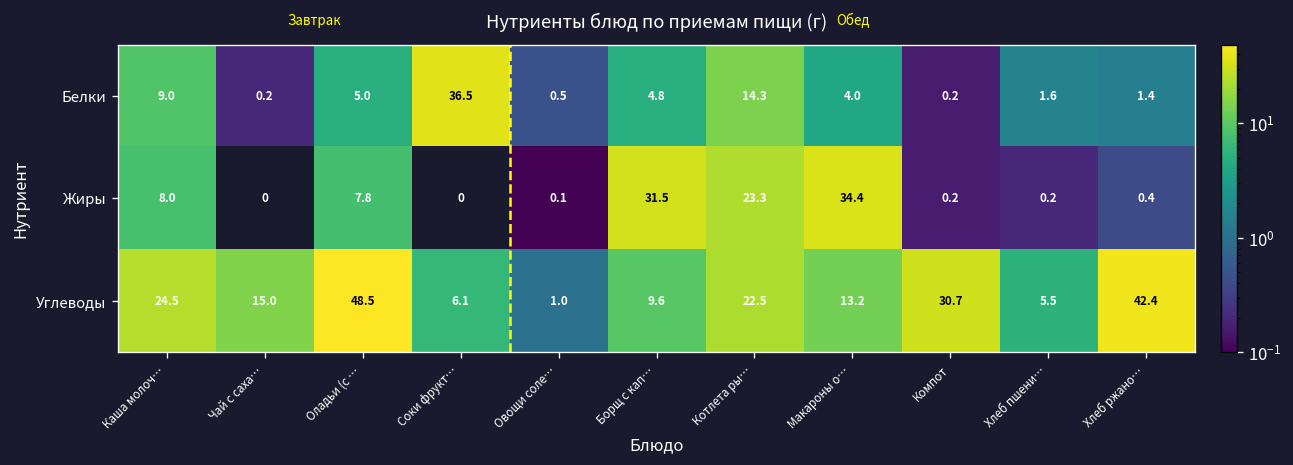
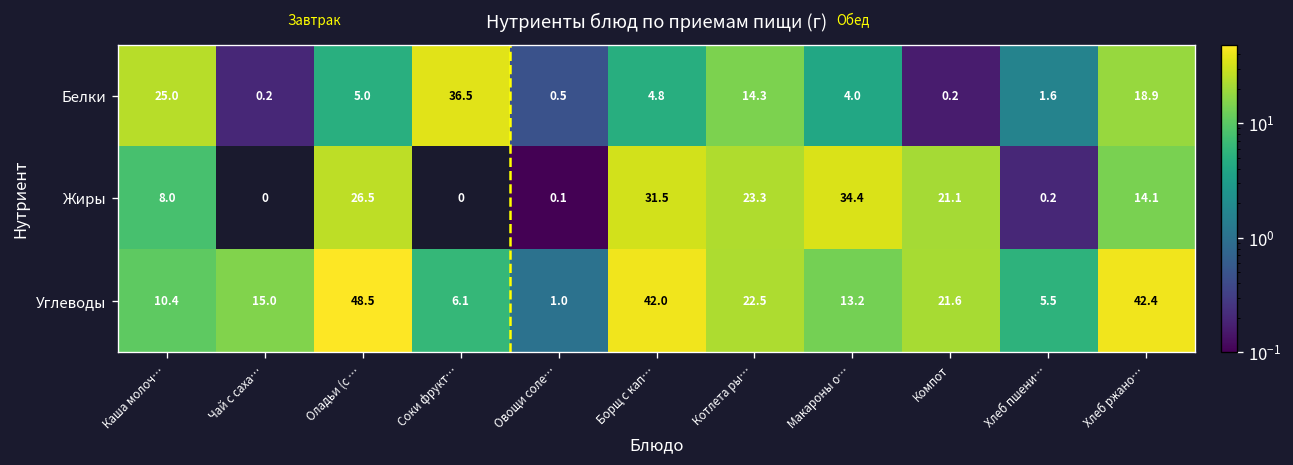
Белки, Каша молоч…: 9.0 -> 25.0
Белки, Хлеб ржано…: 1.4 -> 18.9
Жиры, Оладьи (с …: 7.8 -> 26.5
Жиры, Компот: 0.2 -> 21.1
Жиры, Хлеб ржано…: 0.4 -> 14.1
Углеводы, Каша молоч…: 24.5 -> 10.4
Углеводы, Борщ с кап…: 9.6 -> 42.0
Углеводы, Компот: 30.7 -> 21.6
